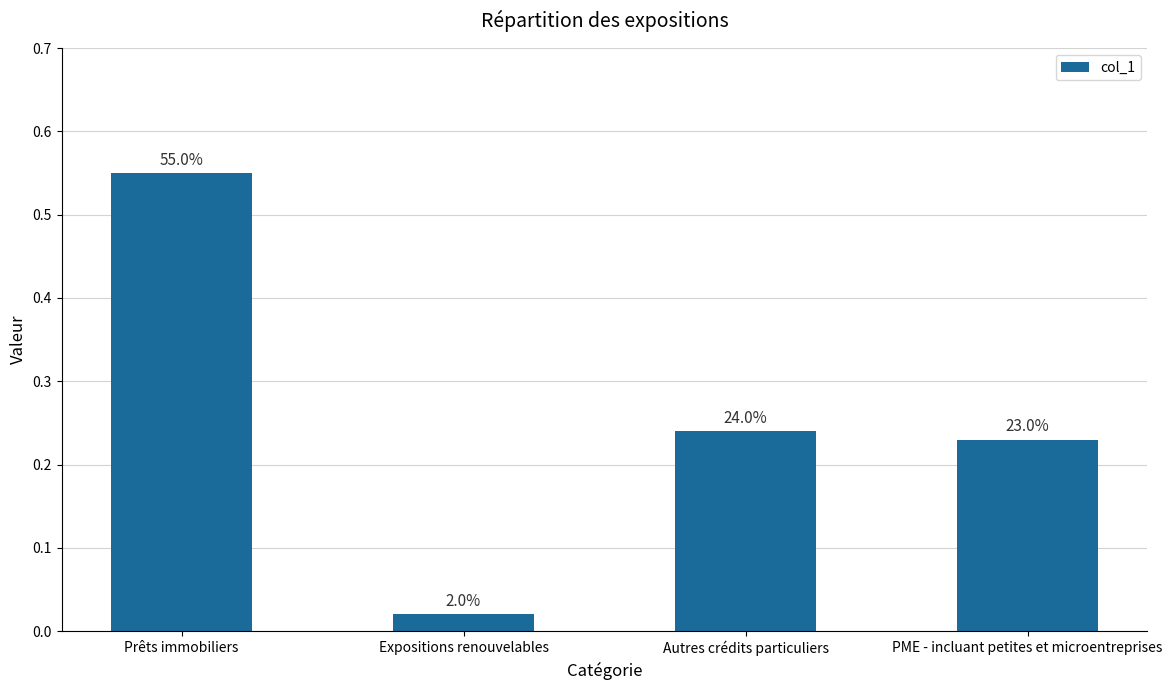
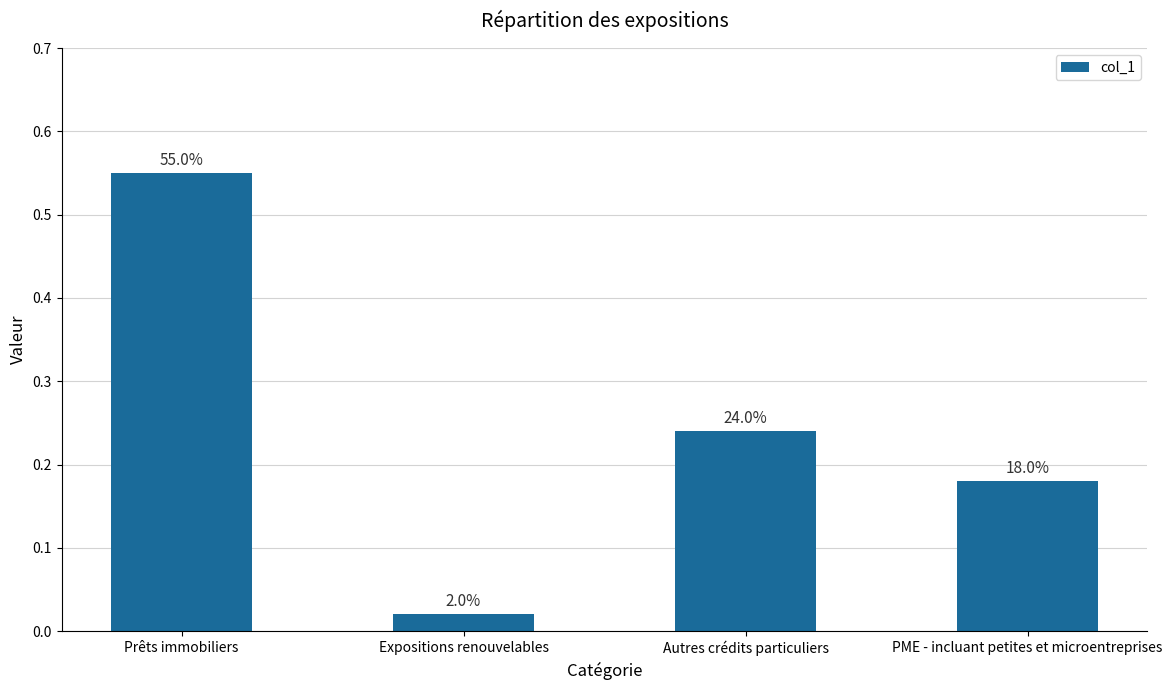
PME - incluant petites et microentreprises: 23.0% -> 18.0%
